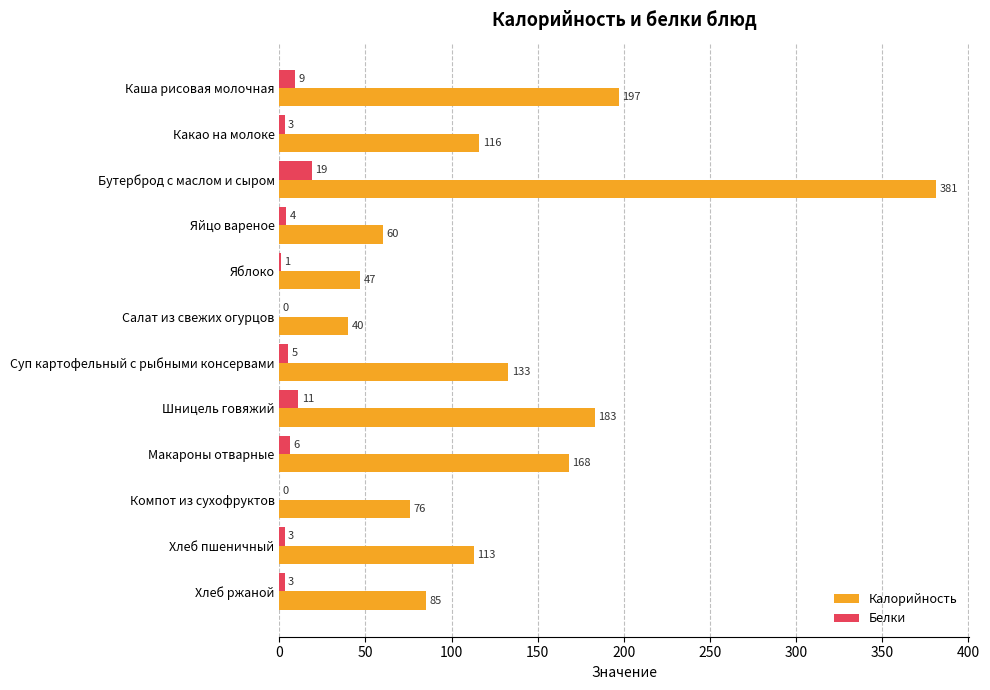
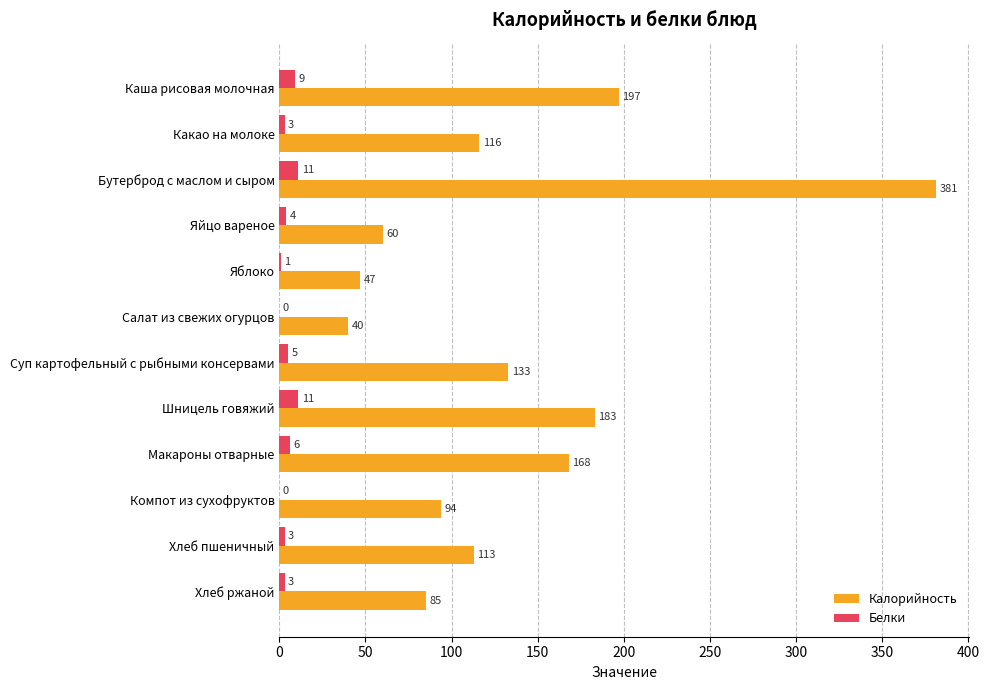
Белки, Бутерброд с маслом и сыром: 19 -> 11
Калорийность, Компот из сухофруктов: 76 -> 94
